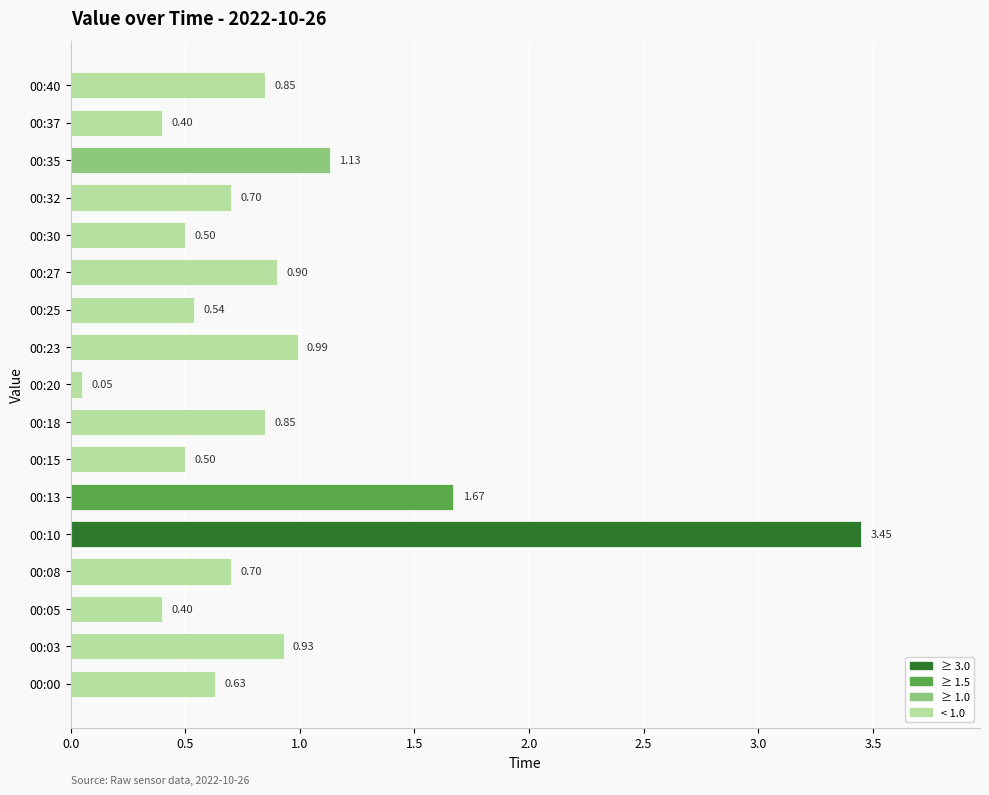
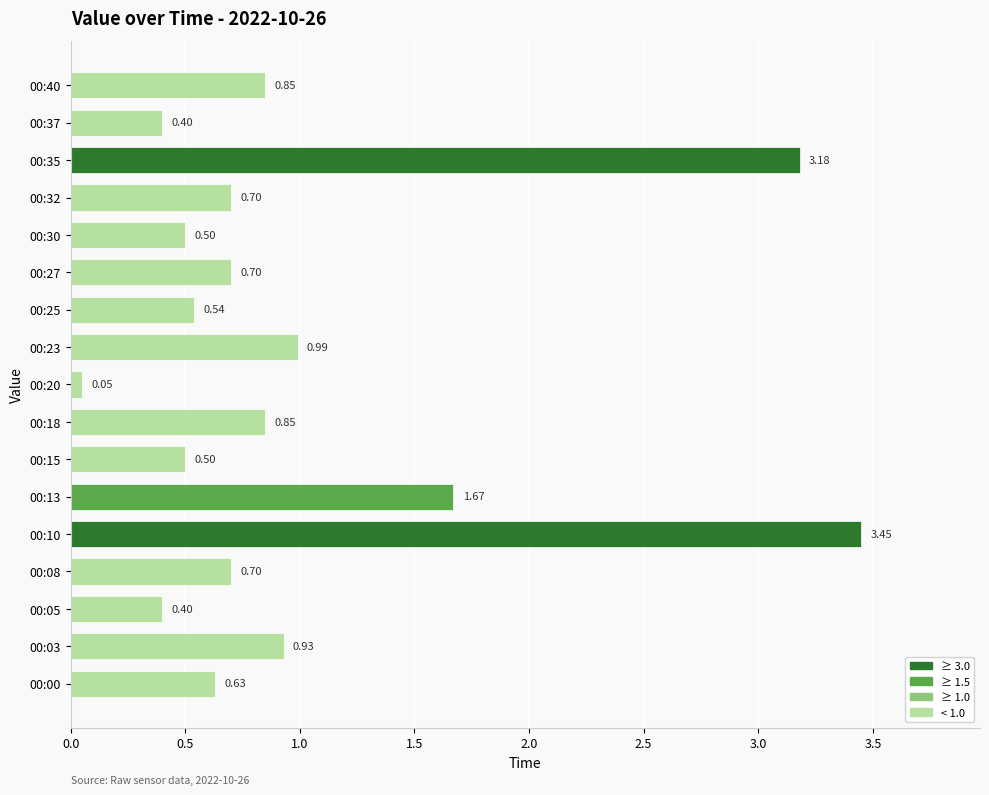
00:35: 1.13 -> 3.18
00:27: 0.90 -> 0.70
